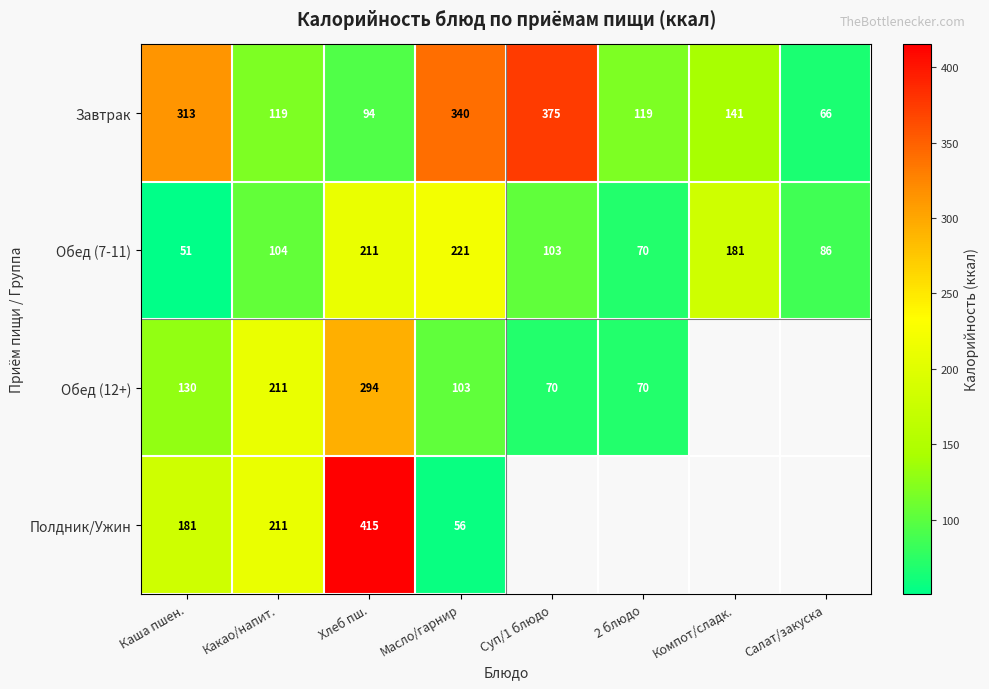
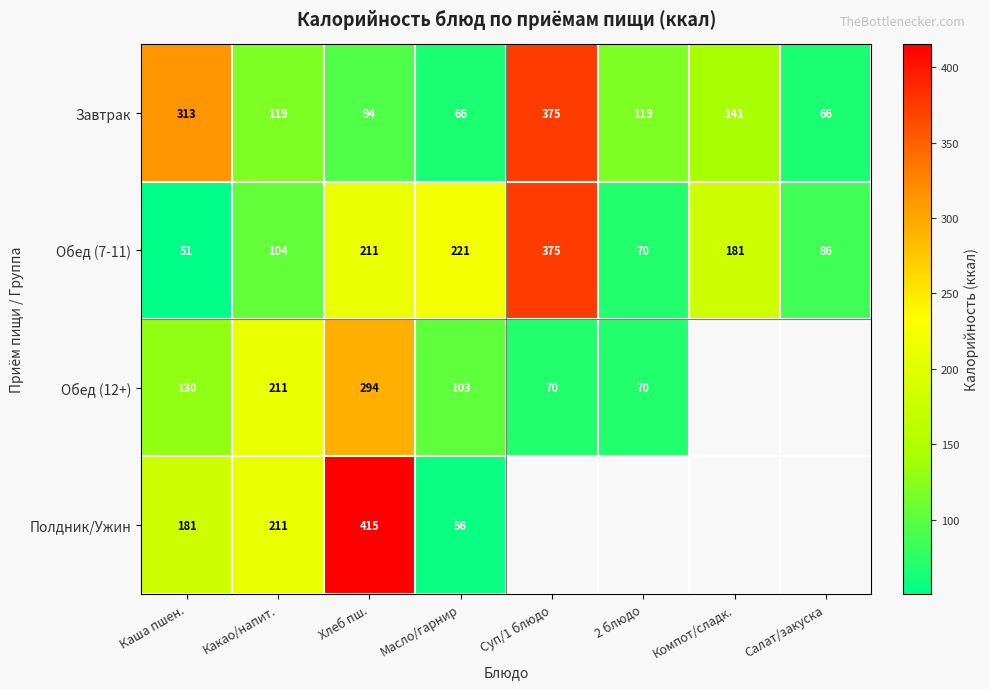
Завтрак, Масло/гарнир: 340 -> 66
Обед (7-11), Суп/1 блюдо: 103 -> 375
